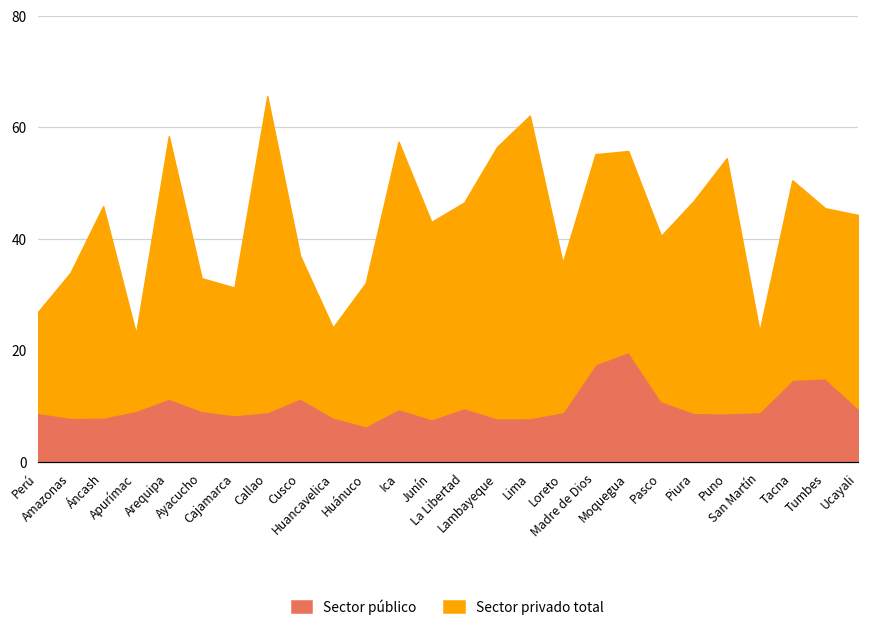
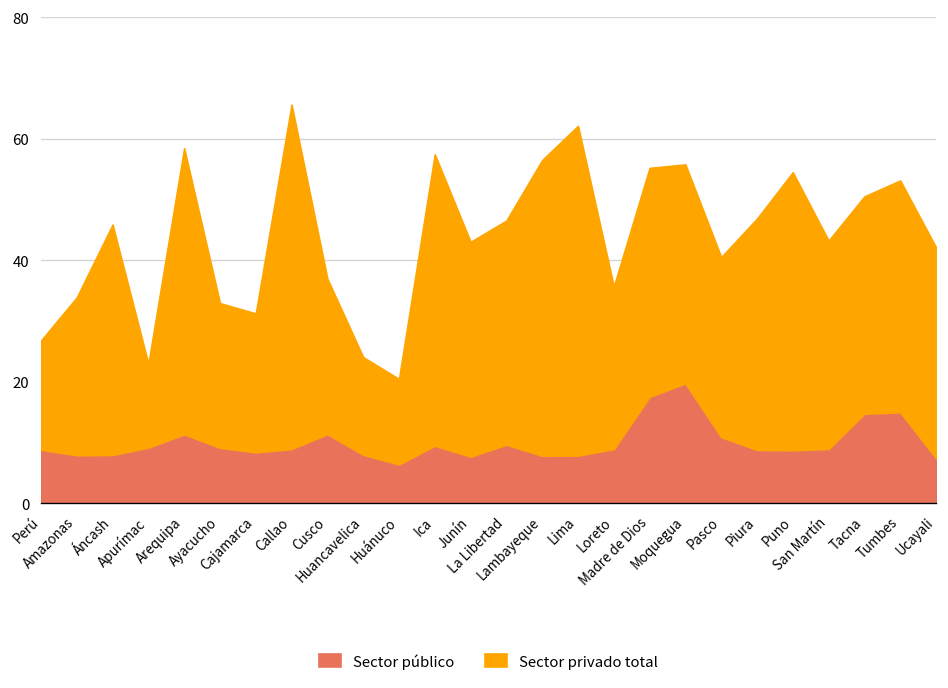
Sector privado total, Huánuco: 26 -> 14
Sector privado total, San Martín: 14 -> 34
Sector privado total, Tumbes: 31 -> 38
Sector público, Ucayali: 10 -> 7
